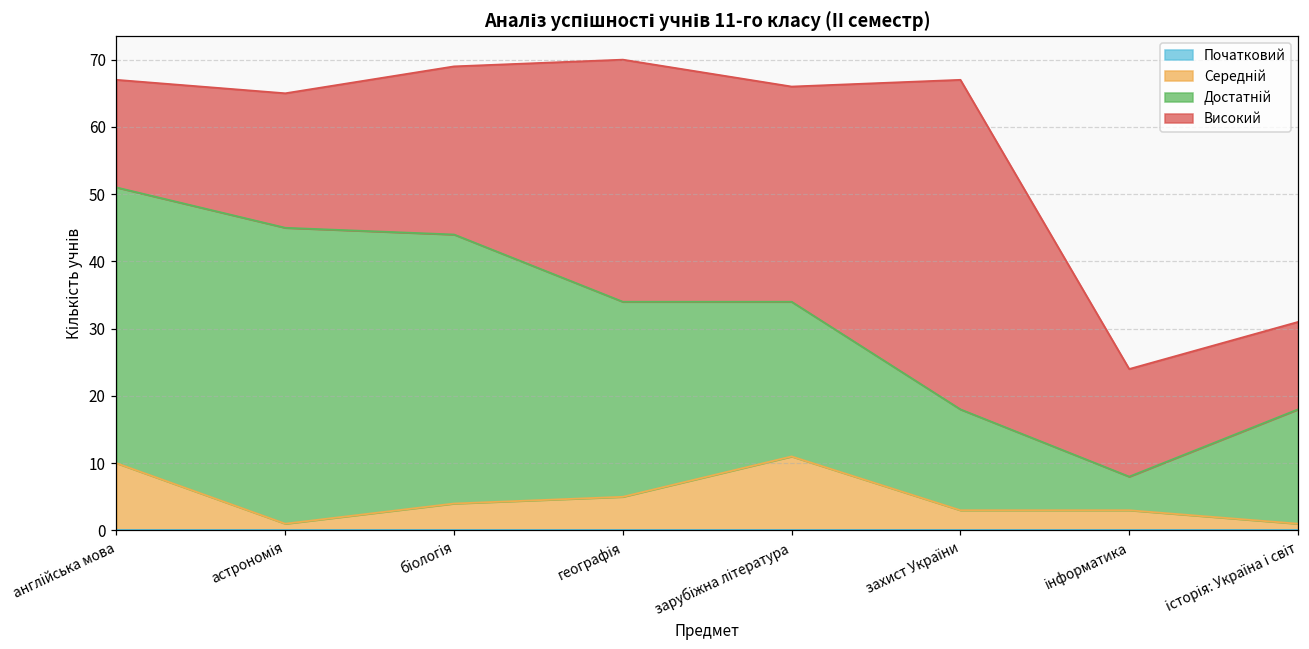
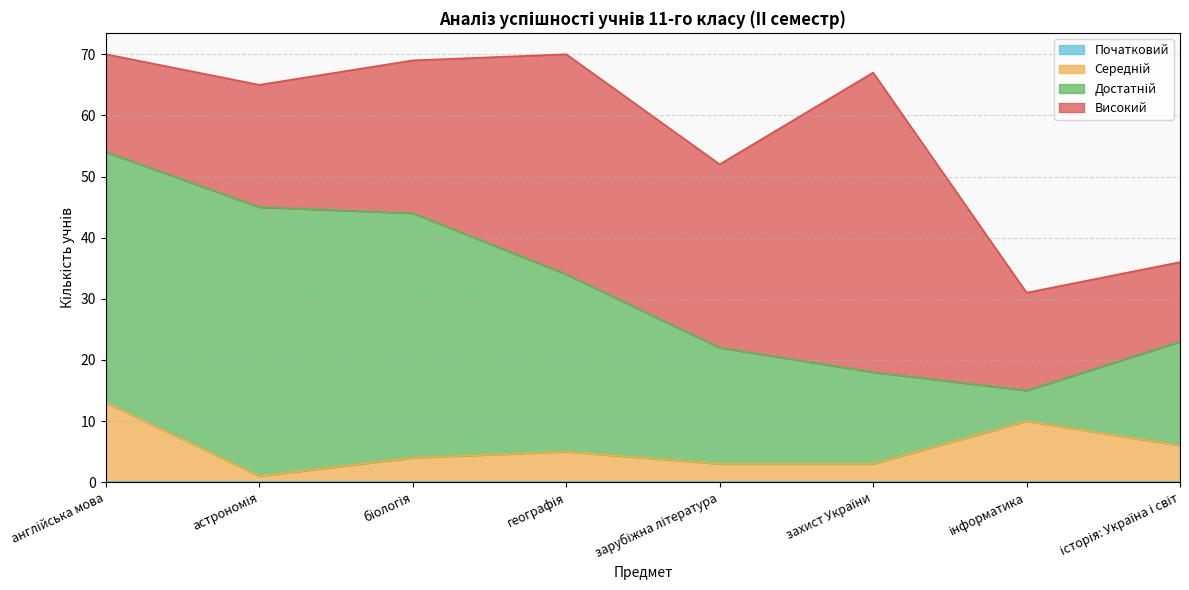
Середній, англійська мова: 10 -> 13
Середній, зарубіжна література: 11 -> 3
Достатній, зарубіжна література: 23 -> 19
Високий, зарубіжна література: 32 -> 30
Середній, інформатика: 3 -> 10
Середній, історія: Україна і світ: 1 -> 6
